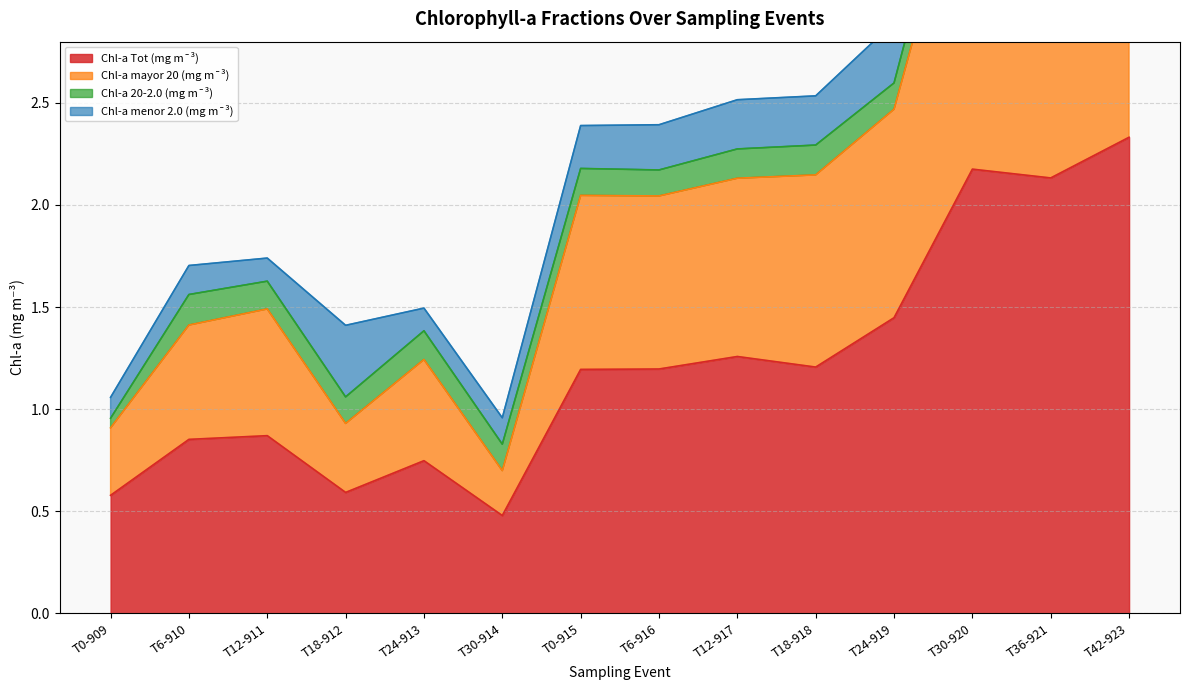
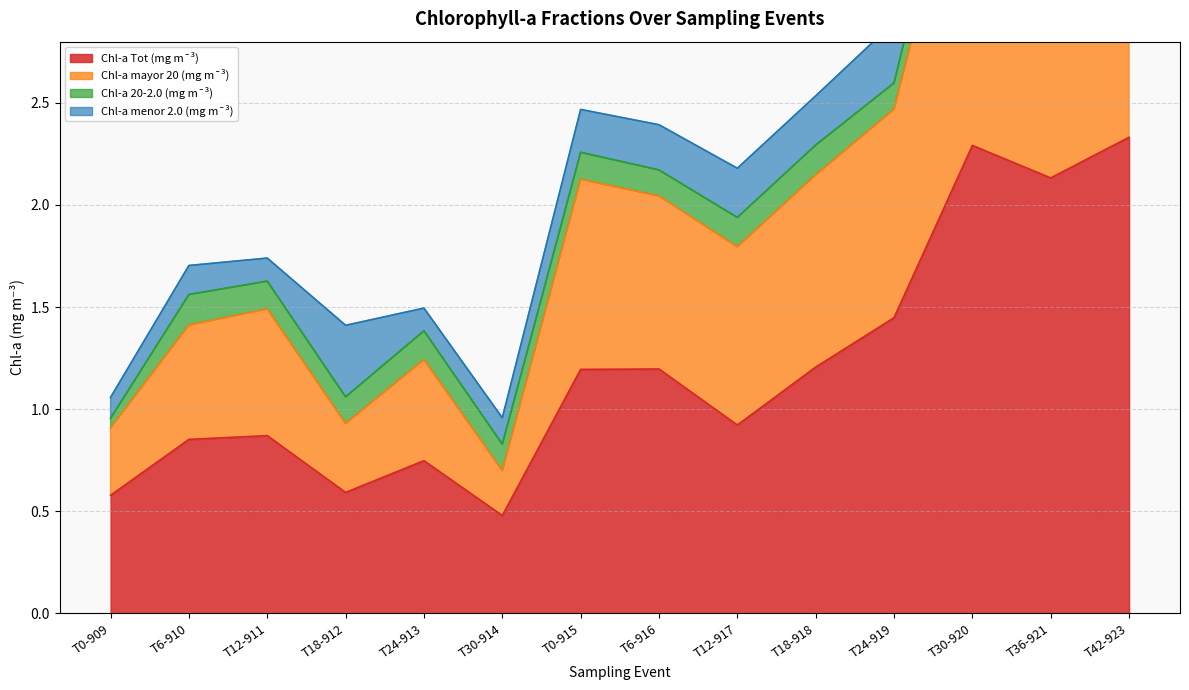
Chl-a mayor 20 (mg m¯³), T0-915: 0.85 -> 0.93
Chl-a Tot (mg m¯³), T12-917: 1.26 -> 0.92
Chl-a Tot (mg m¯³), T30-920: 2.18 -> 2.29
